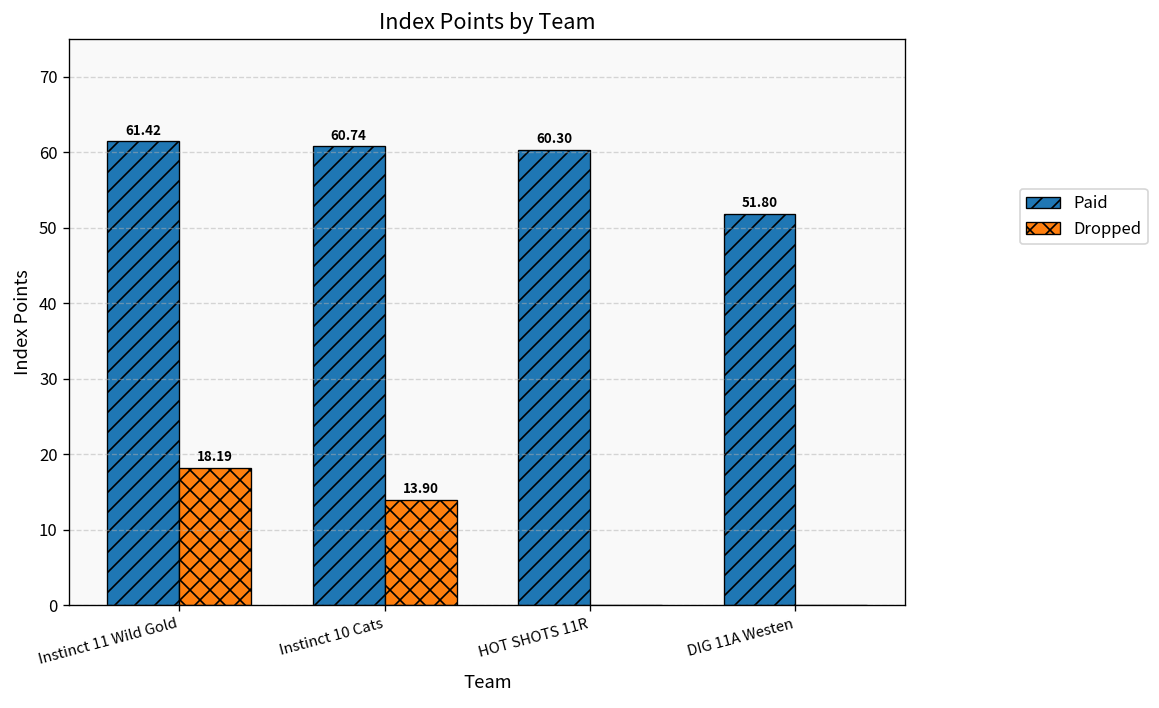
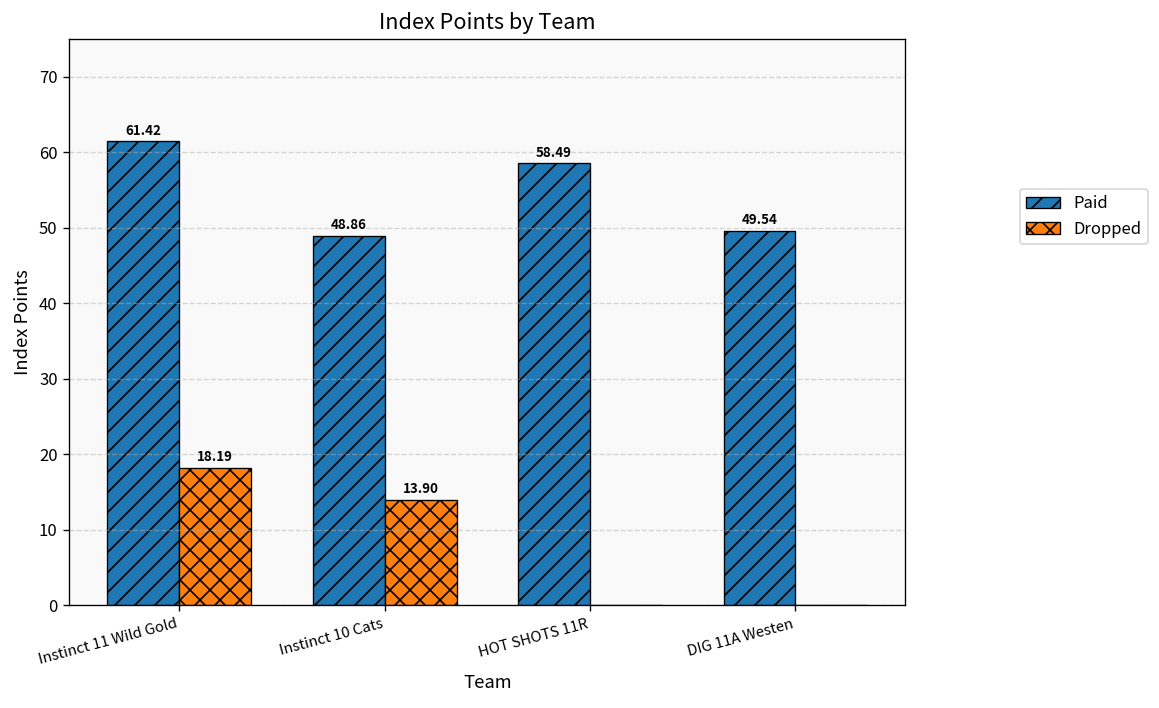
Paid, Instinct 10 Cats: 60.74 -> 48.86
Paid, HOT SHOTS 11R: 60.30 -> 58.49
Paid, DIG 11A Westen: 51.80 -> 49.54
